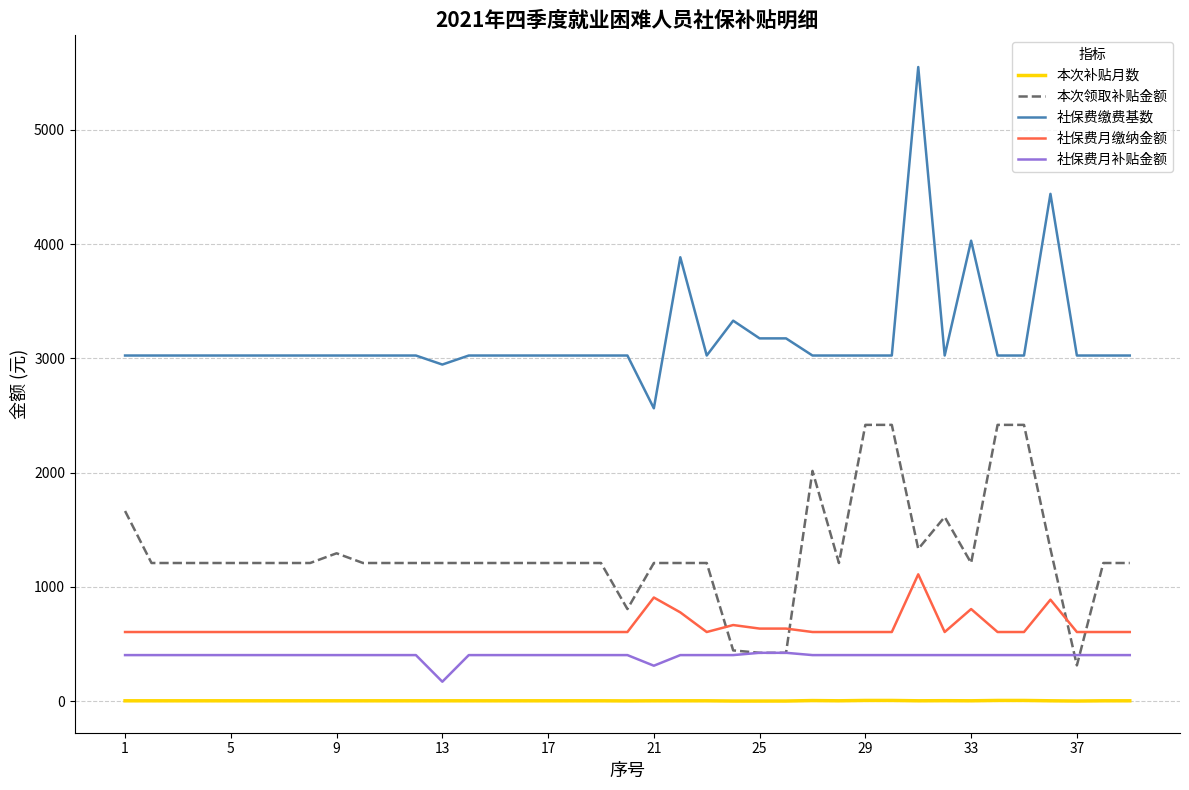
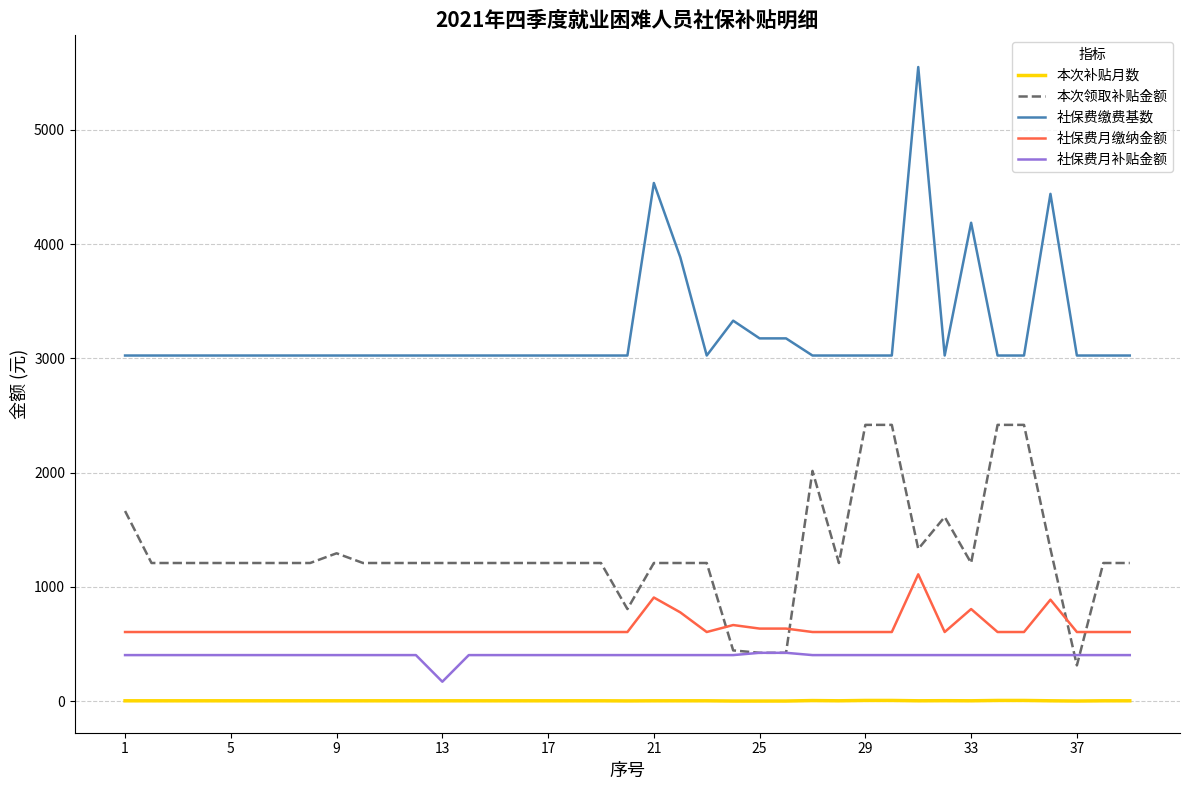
社保费缴费基数, 13: 2950 -> 3030
社保费缴费基数, 21: 2560 -> 4540
社保费月补贴金额, 21: 310 -> 400
社保费缴费基数, 33: 4030 -> 4190
